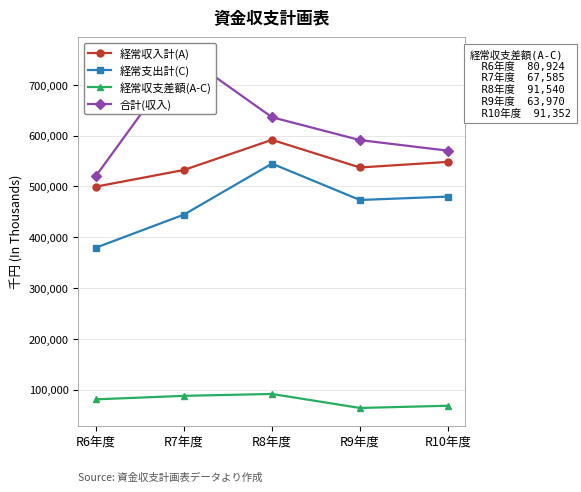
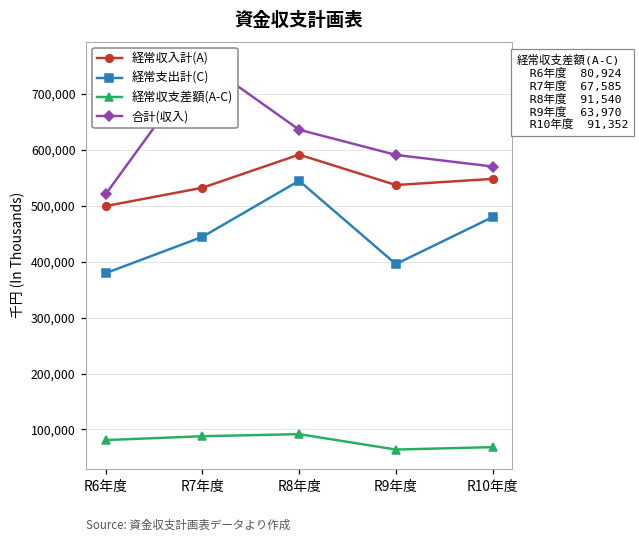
経常支出計(C), R9年度: 470,000 -> 400,000
